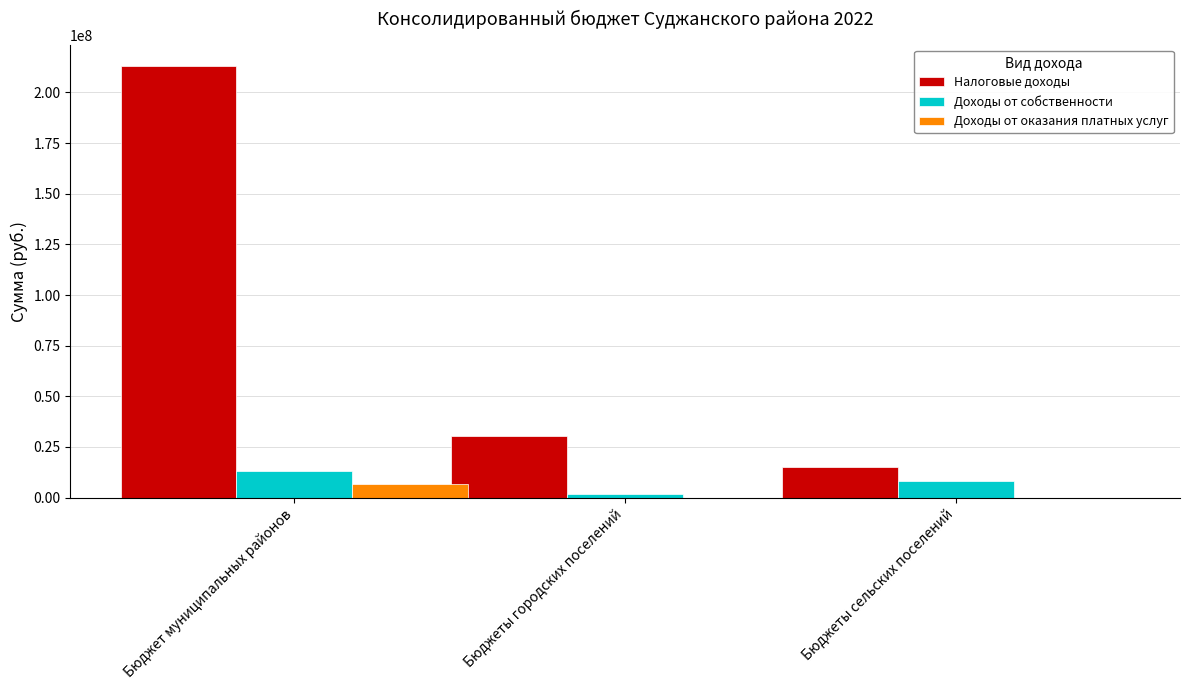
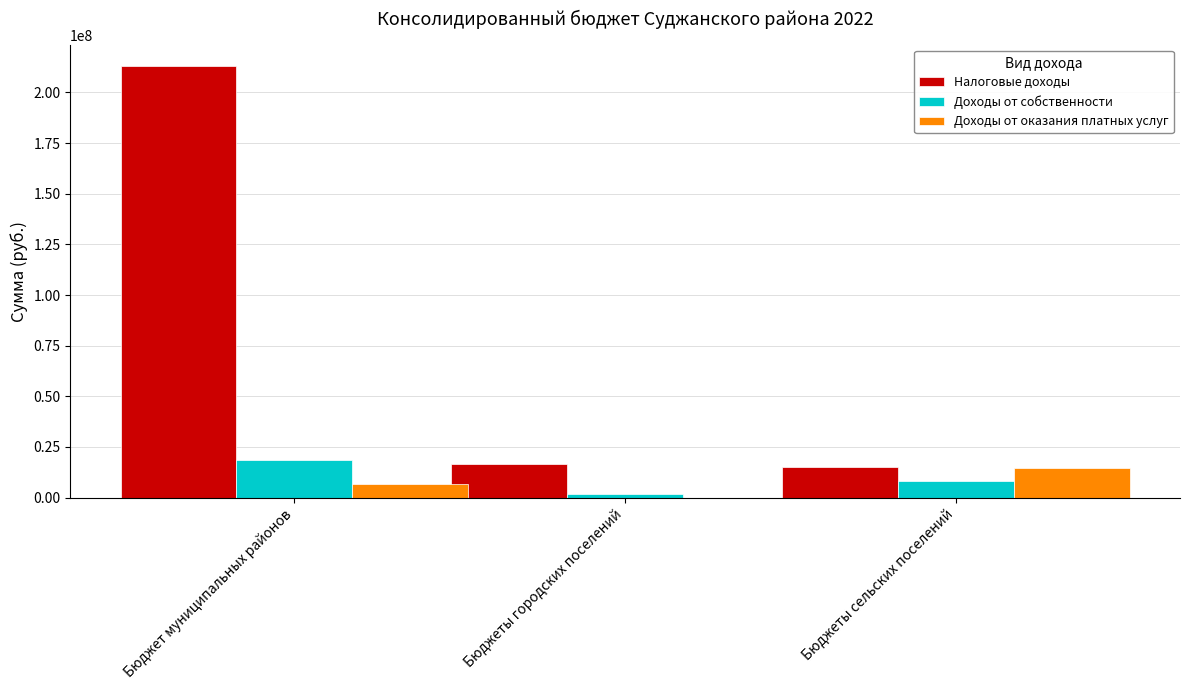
Доходы от собственности, Бюджет муниципальных районов: 13000000 -> 19000000
Налоговые доходы, Бюджеты городских поселений: 31000000 -> 17000000
Доходы от оказания платных услуг, Бюджеты сельских поселений: 0 -> 15000000
